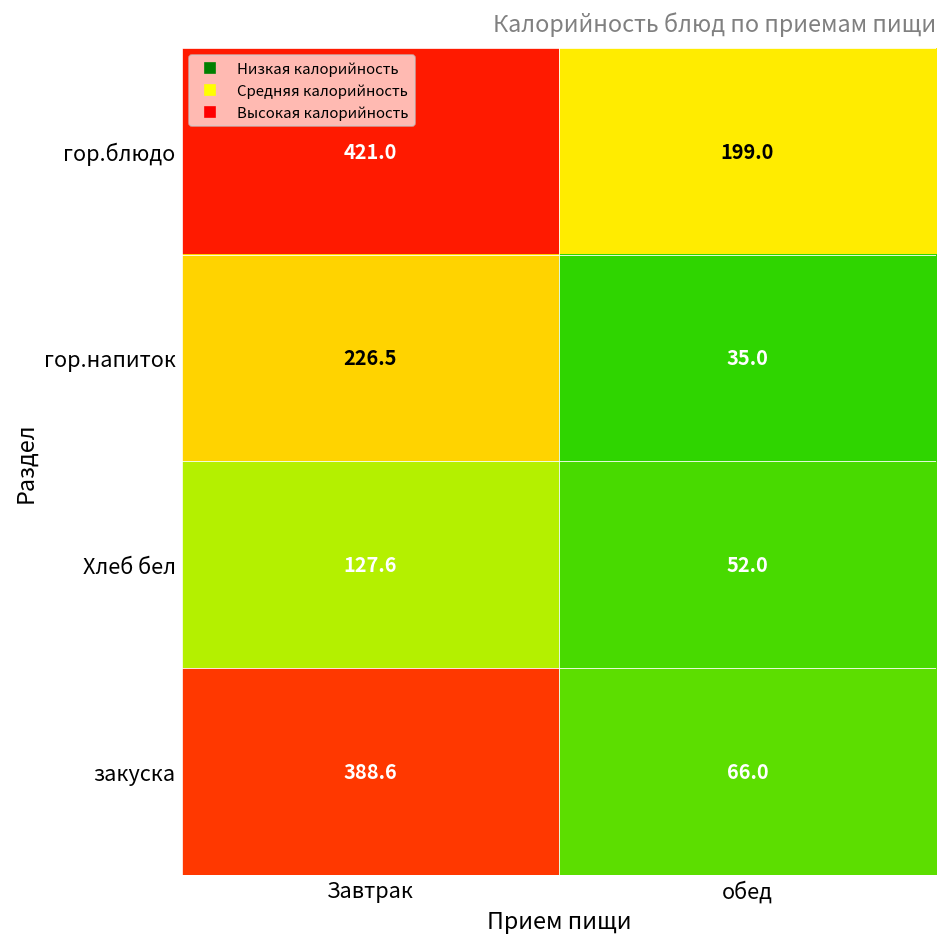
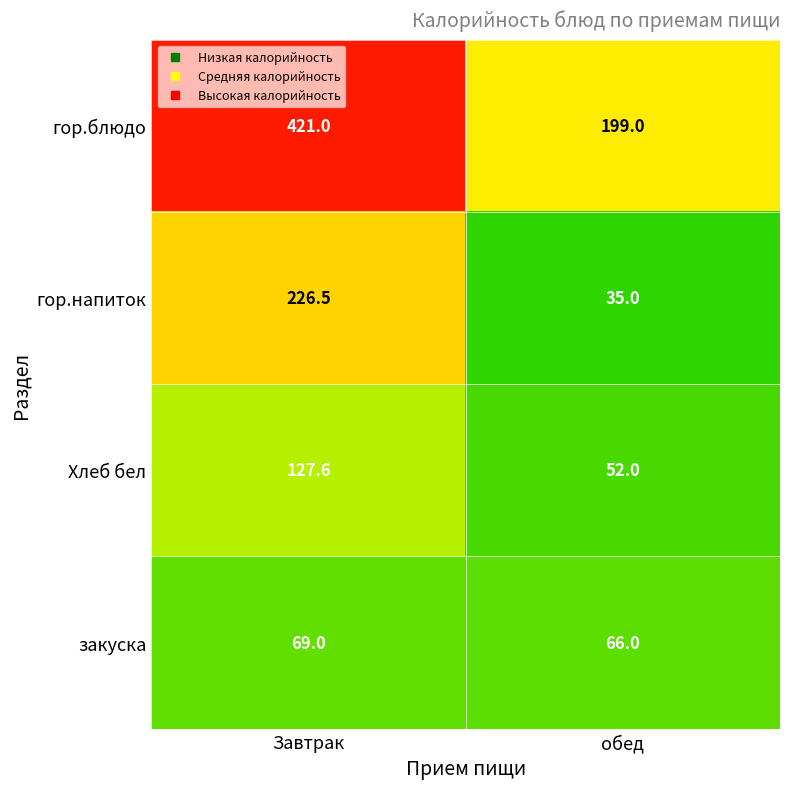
закуска, Завтрак: 388.6 -> 69.0
